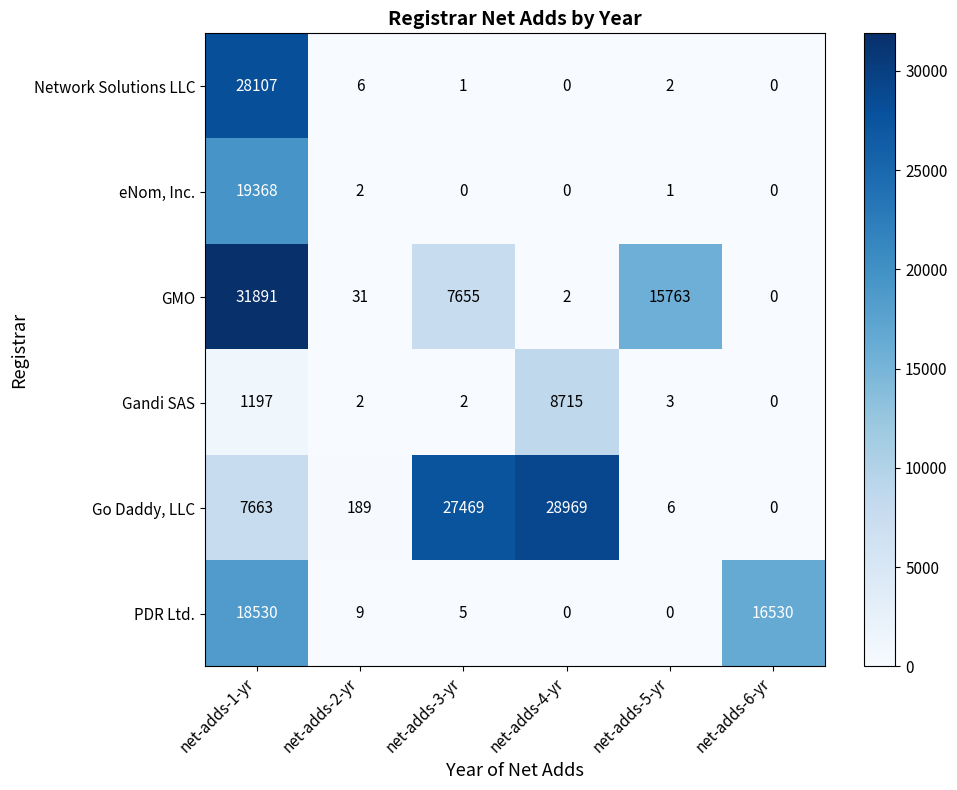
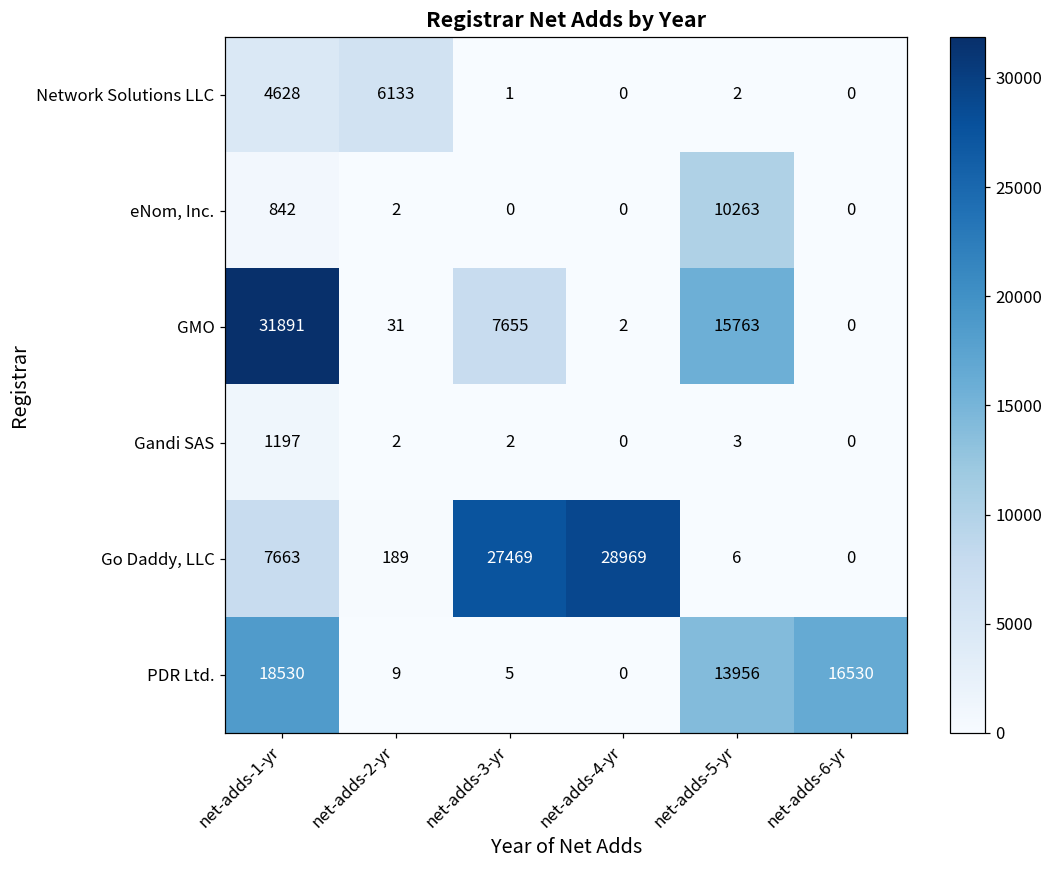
Network Solutions LLC, net-adds-1-yr: 28107 -> 4628
Network Solutions LLC, net-adds-2-yr: 6 -> 6133
eNom, Inc., net-adds-1-yr: 19368 -> 842
eNom, Inc., net-adds-5-yr: 1 -> 10263
Gandi SAS, net-adds-4-yr: 8715 -> 0
PDR Ltd., net-adds-5-yr: 0 -> 13956
